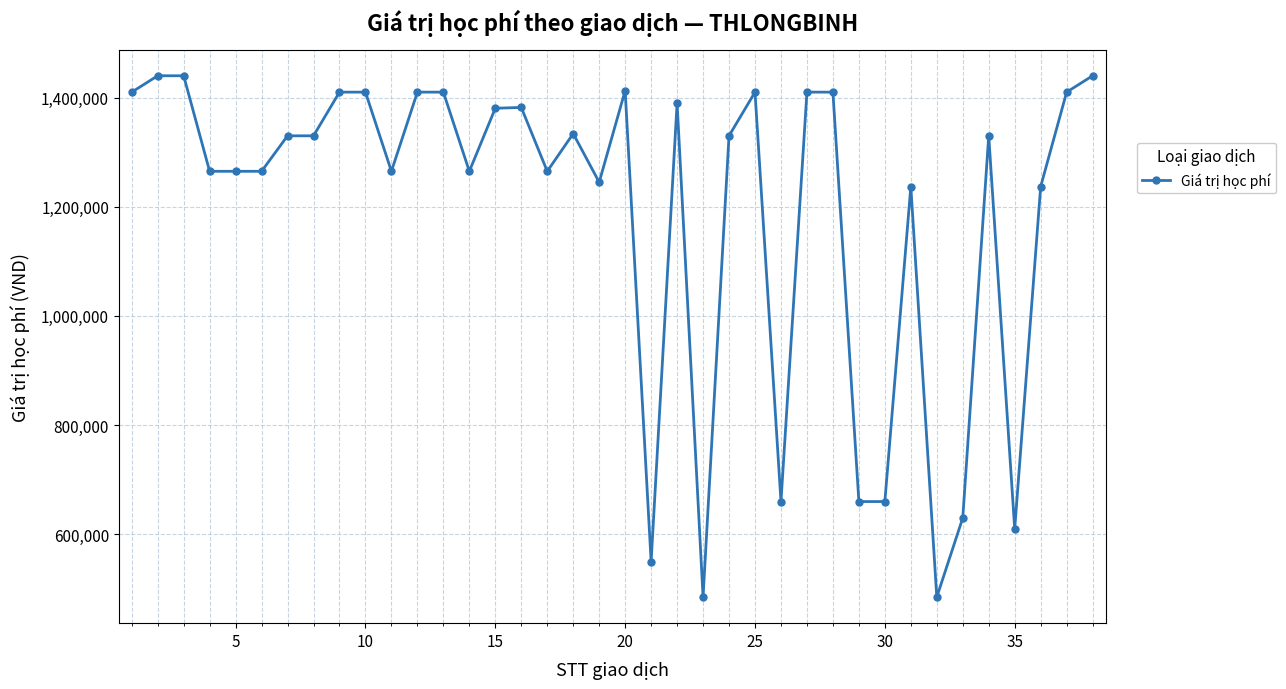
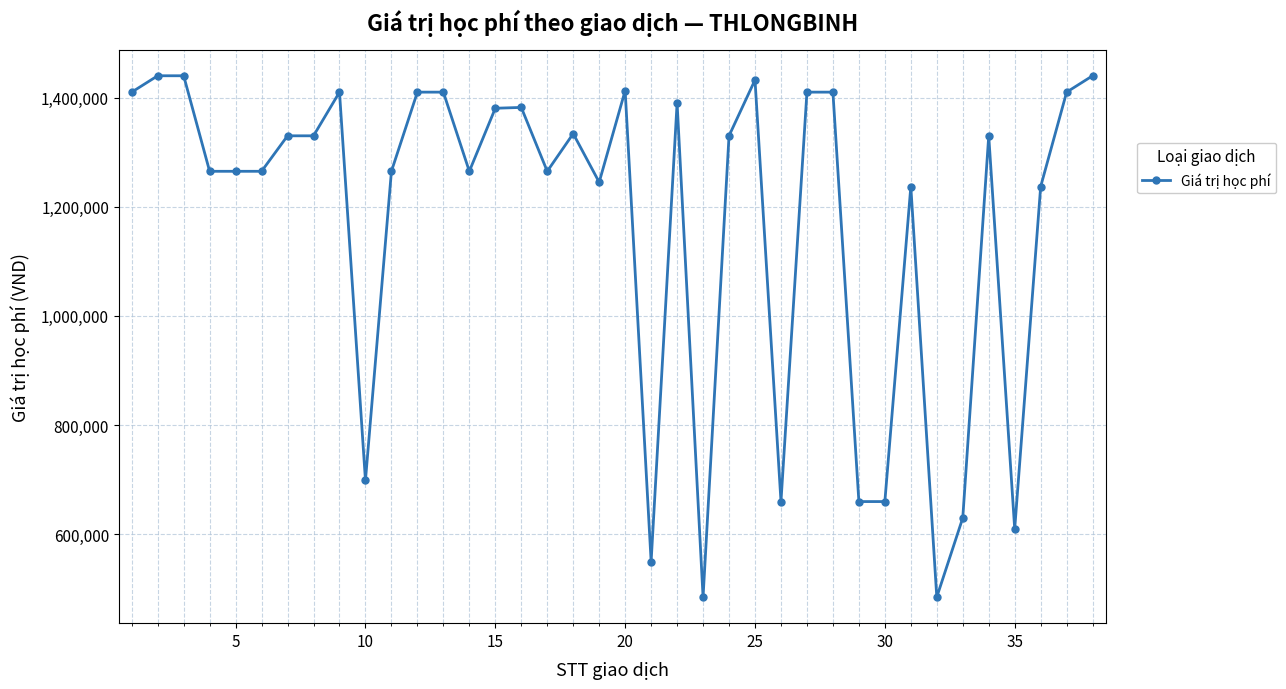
10: 1,410,000 -> 700,000
25: 1,410,000 -> 1,430,000
